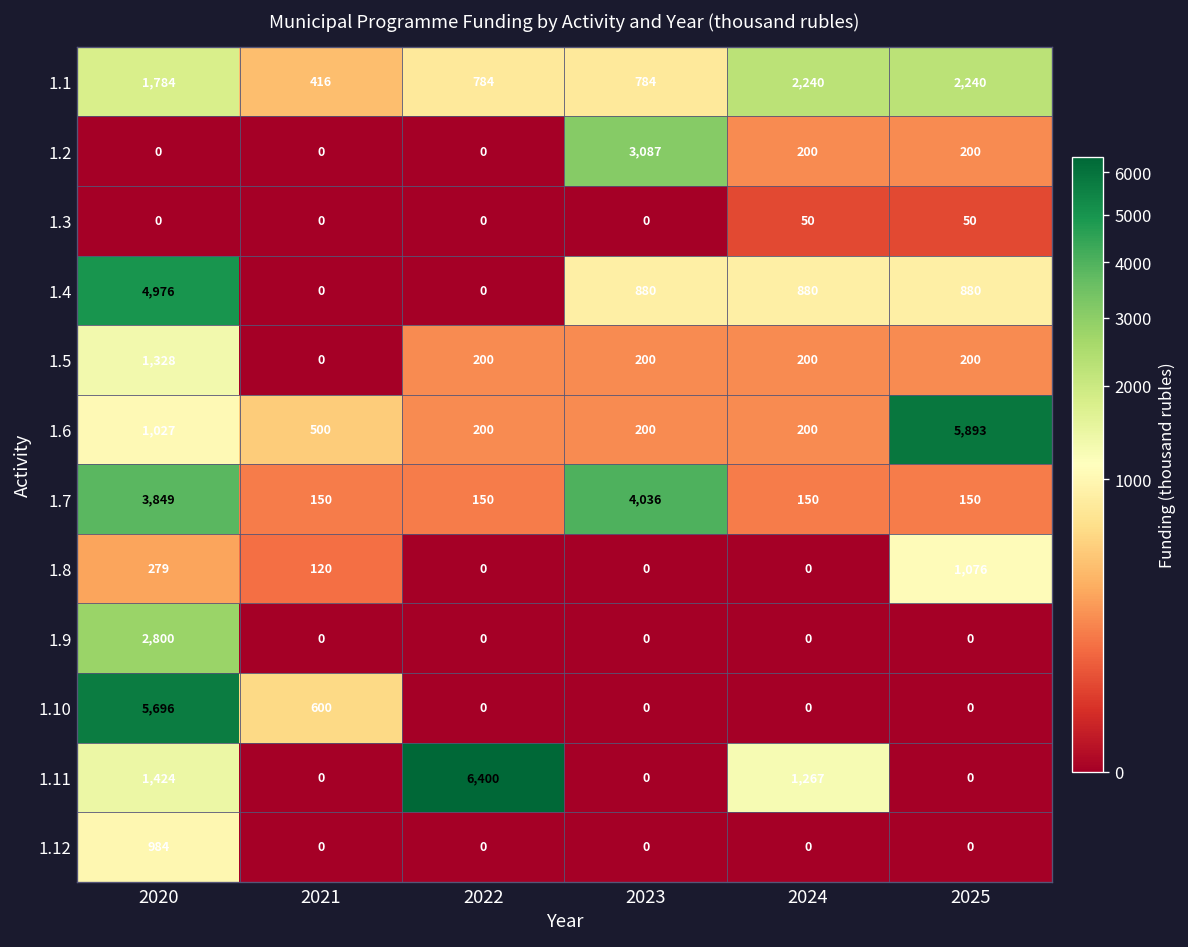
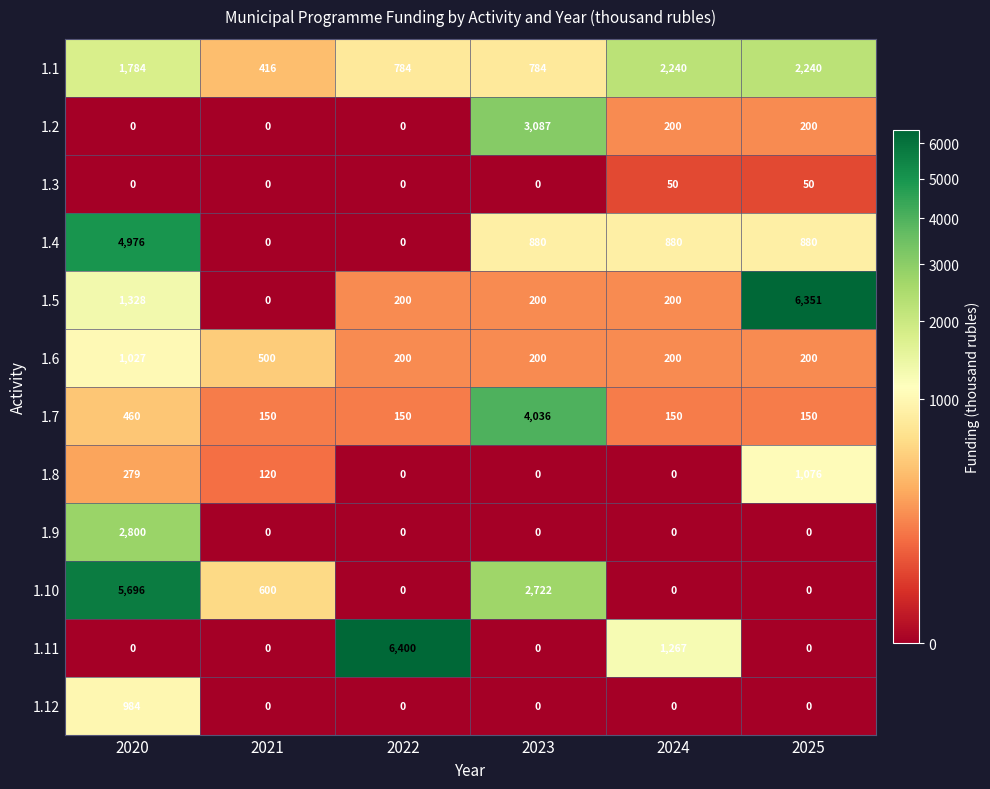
1.5, 2025: 200 -> 6,351
1.6, 2025: 5,893 -> 200
1.7, 2020: 3,849 -> 460
1.10, 2023: 0 -> 2,722
1.11, 2020: 1,424 -> 0
